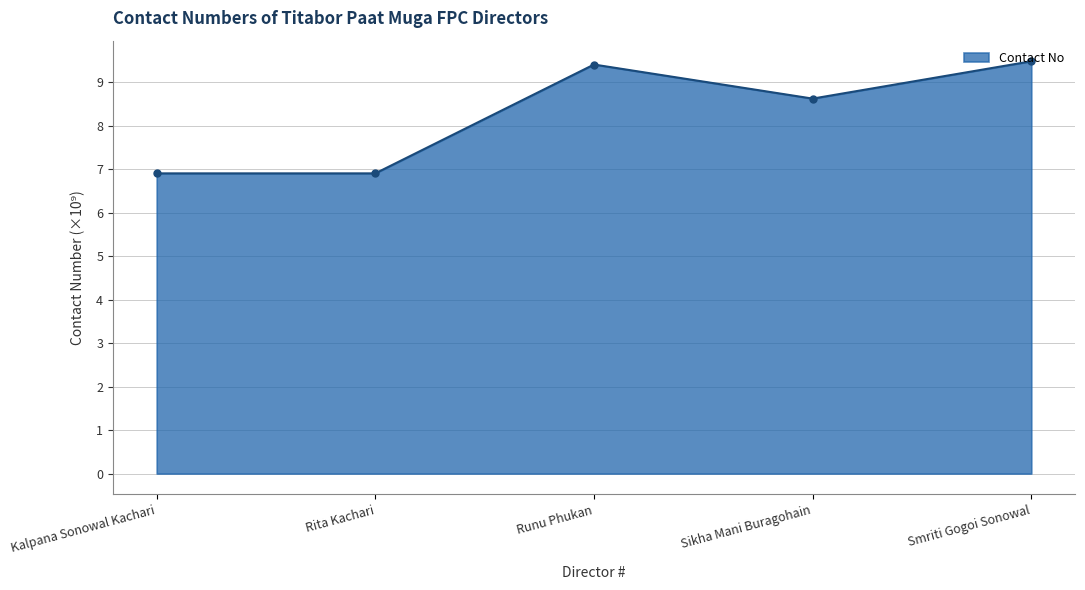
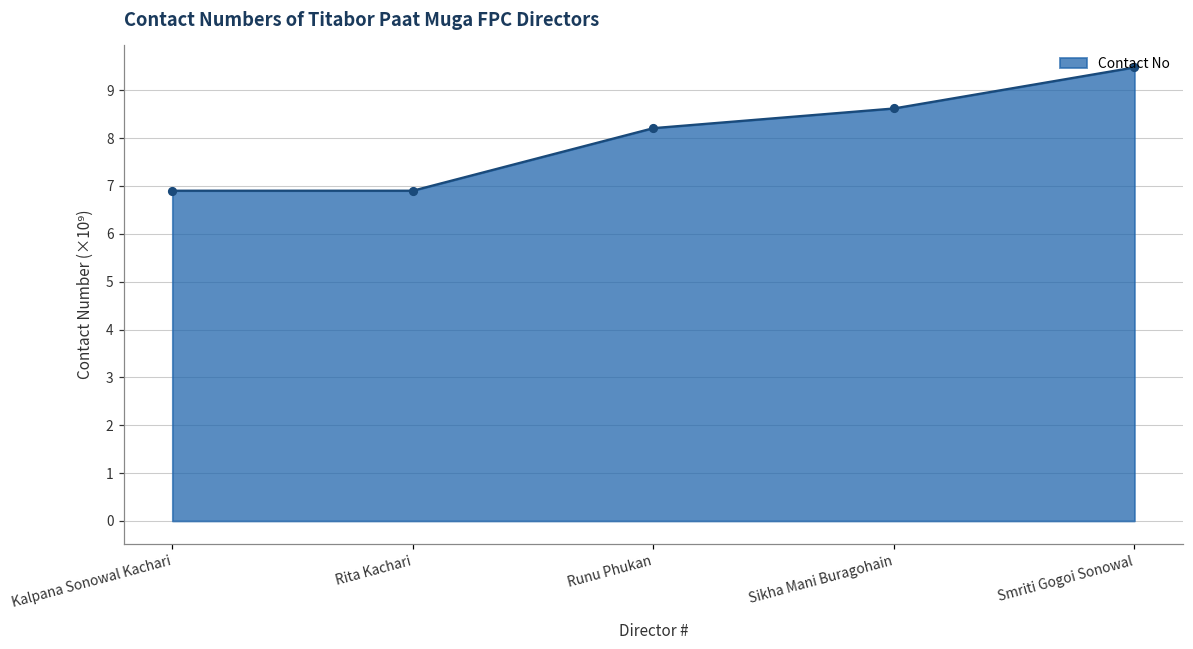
Runu Phukan: 9.4 -> 8.2
